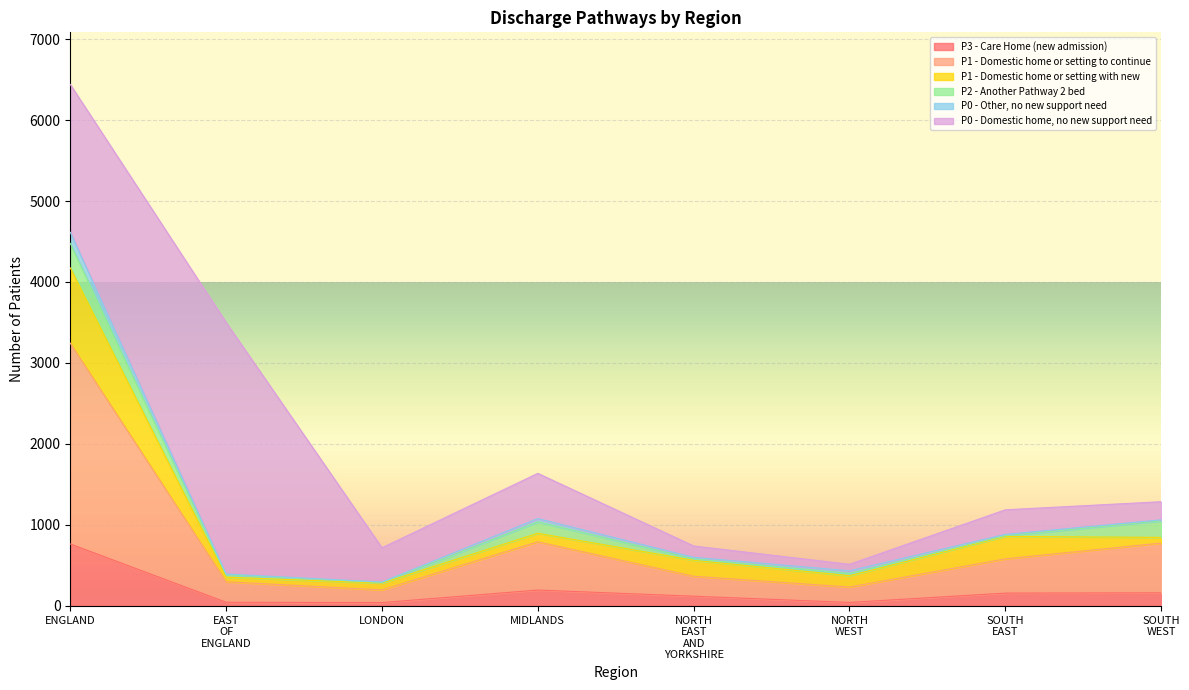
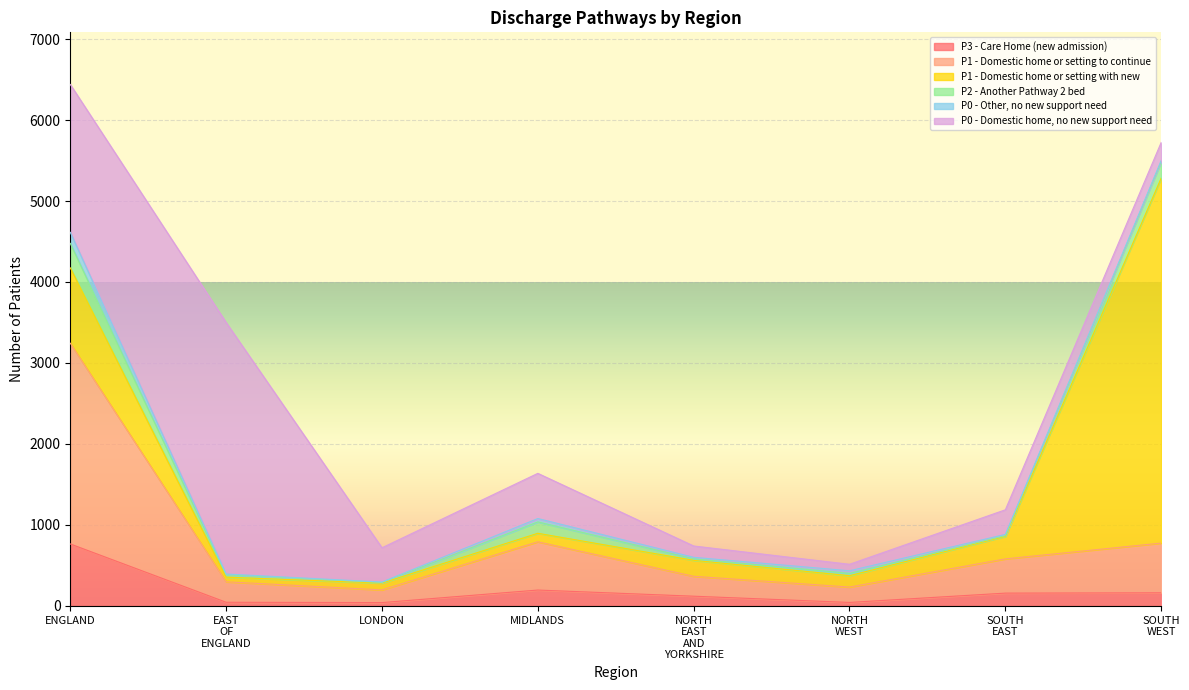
P1 - Domestic home or setting with new, SOUTH WEST: 100 -> 4500
